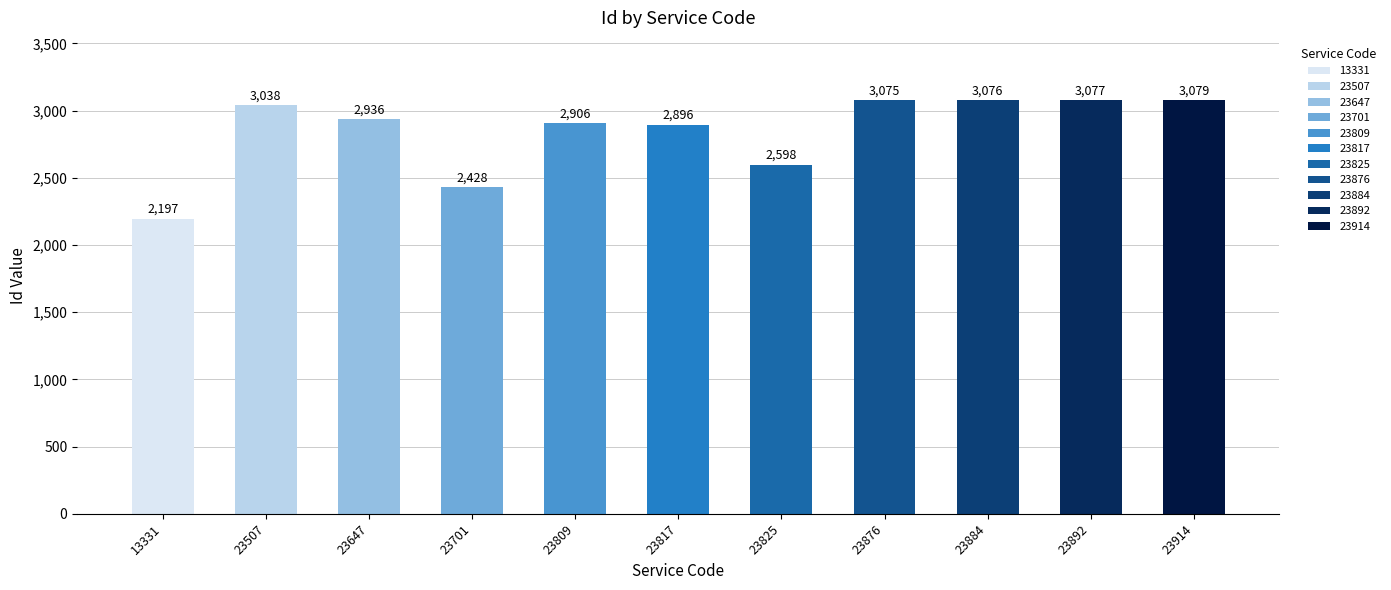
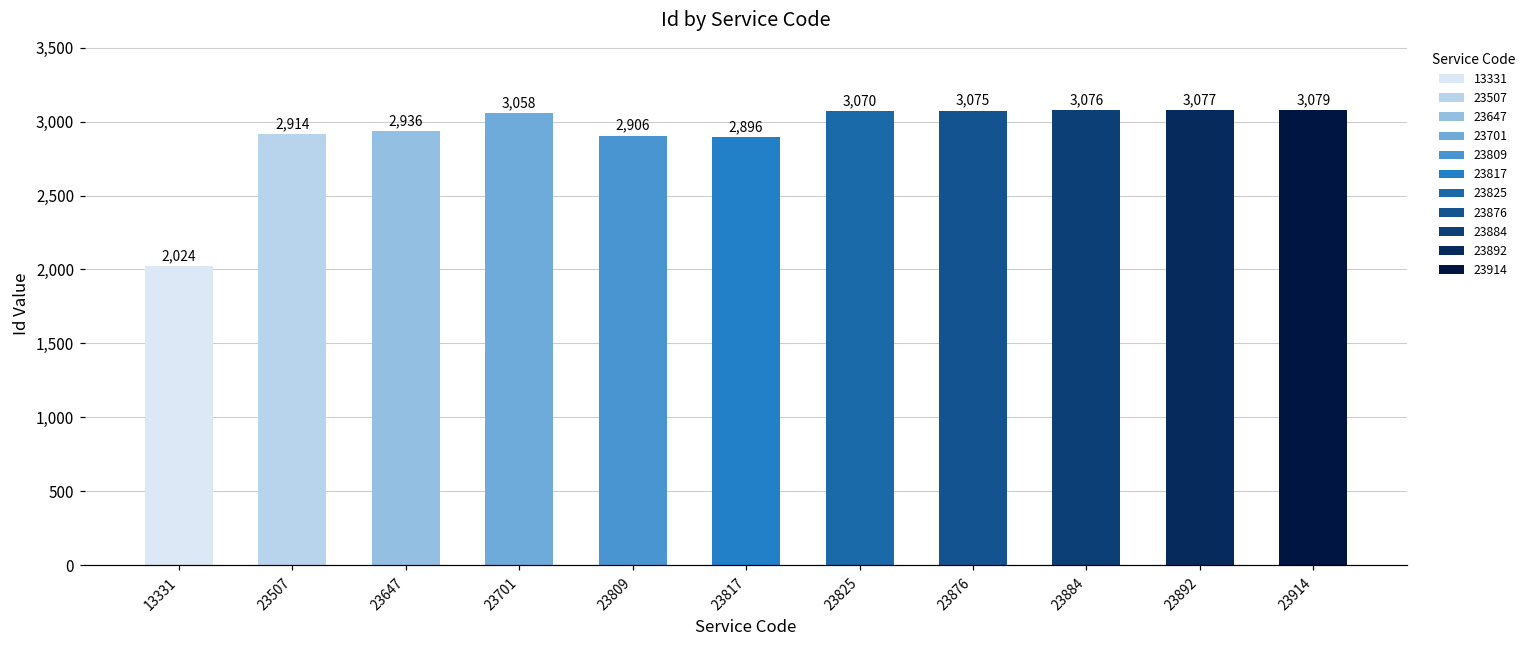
13331: 2,197 -> 2,024
23507: 3,038 -> 2,914
23701: 2,428 -> 3,058
23825: 2,598 -> 3,070
